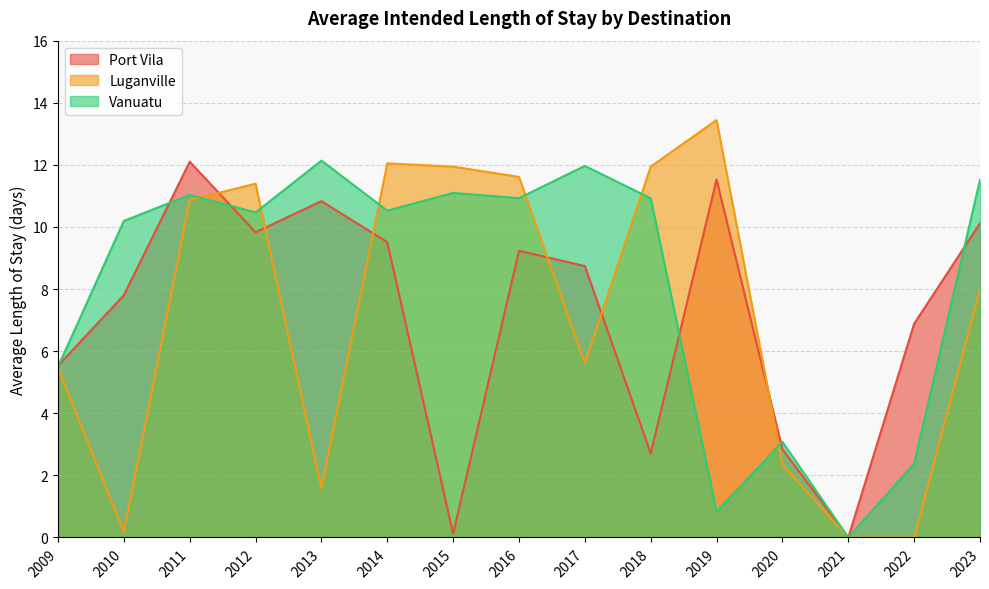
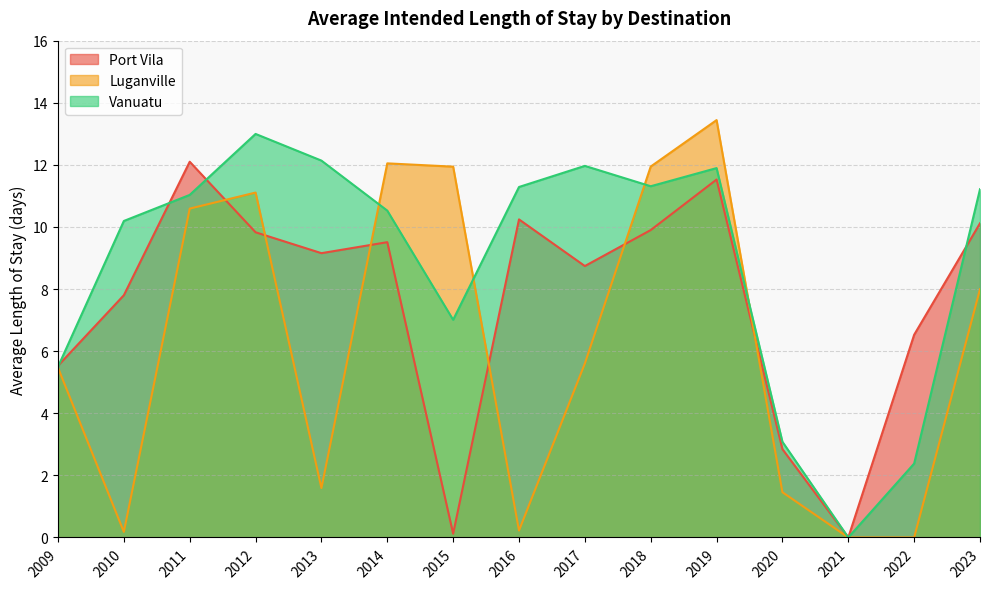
Luganville, 2011: 10.9 -> 10.6
Luganville, 2012: 11.4 -> 11.1
Vanuatu, 2012: 10.5 -> 13.0
Port Vila, 2013: 10.8 -> 9.2
Vanuatu, 2015: 11.1 -> 7.0
Port Vila, 2016: 9.2 -> 10.2
Luganville, 2016: 11.6 -> 0.2
Vanuatu, 2016: 10.9 -> 11.3
Port Vila, 2018: 2.7 -> 9.9
Vanuatu, 2018: 10.9 -> 11.3
Vanuatu, 2019: 0.8 -> 11.9
Luganville, 2020: 2.4 -> 1.5
Port Vila, 2022: 6.9 -> 6.5
Vanuatu, 2023: 11.5 -> 11.2
